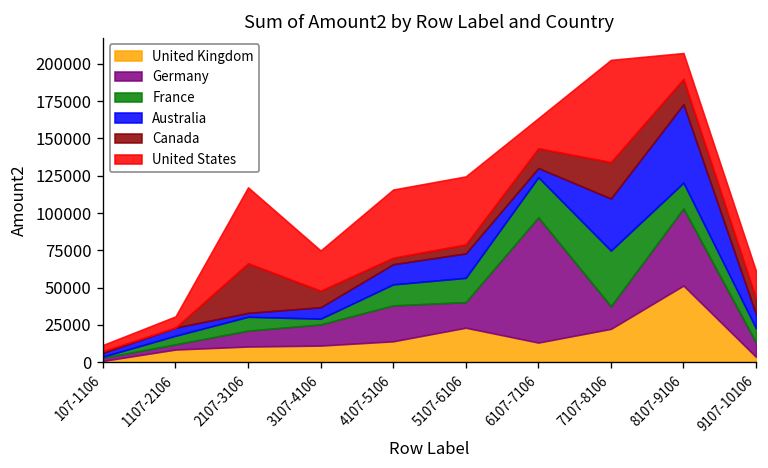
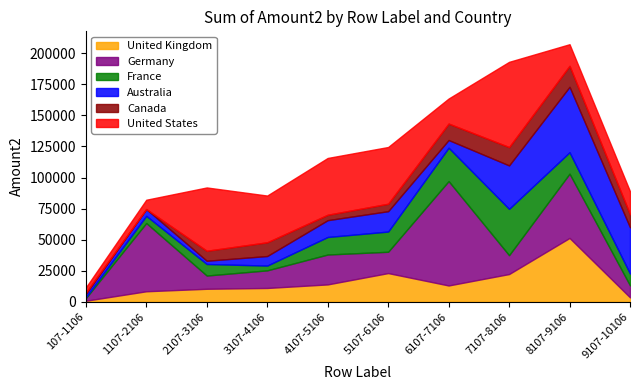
Germany, 1107-2106: 3000 -> 55000
Canada, 2107-3106: 33000 -> 8000
United States, 3107-4106: 27000 -> 38000
Canada, 7107-8106: 24000 -> 15000
Australia, 9107-10106: 9000 -> 37000
